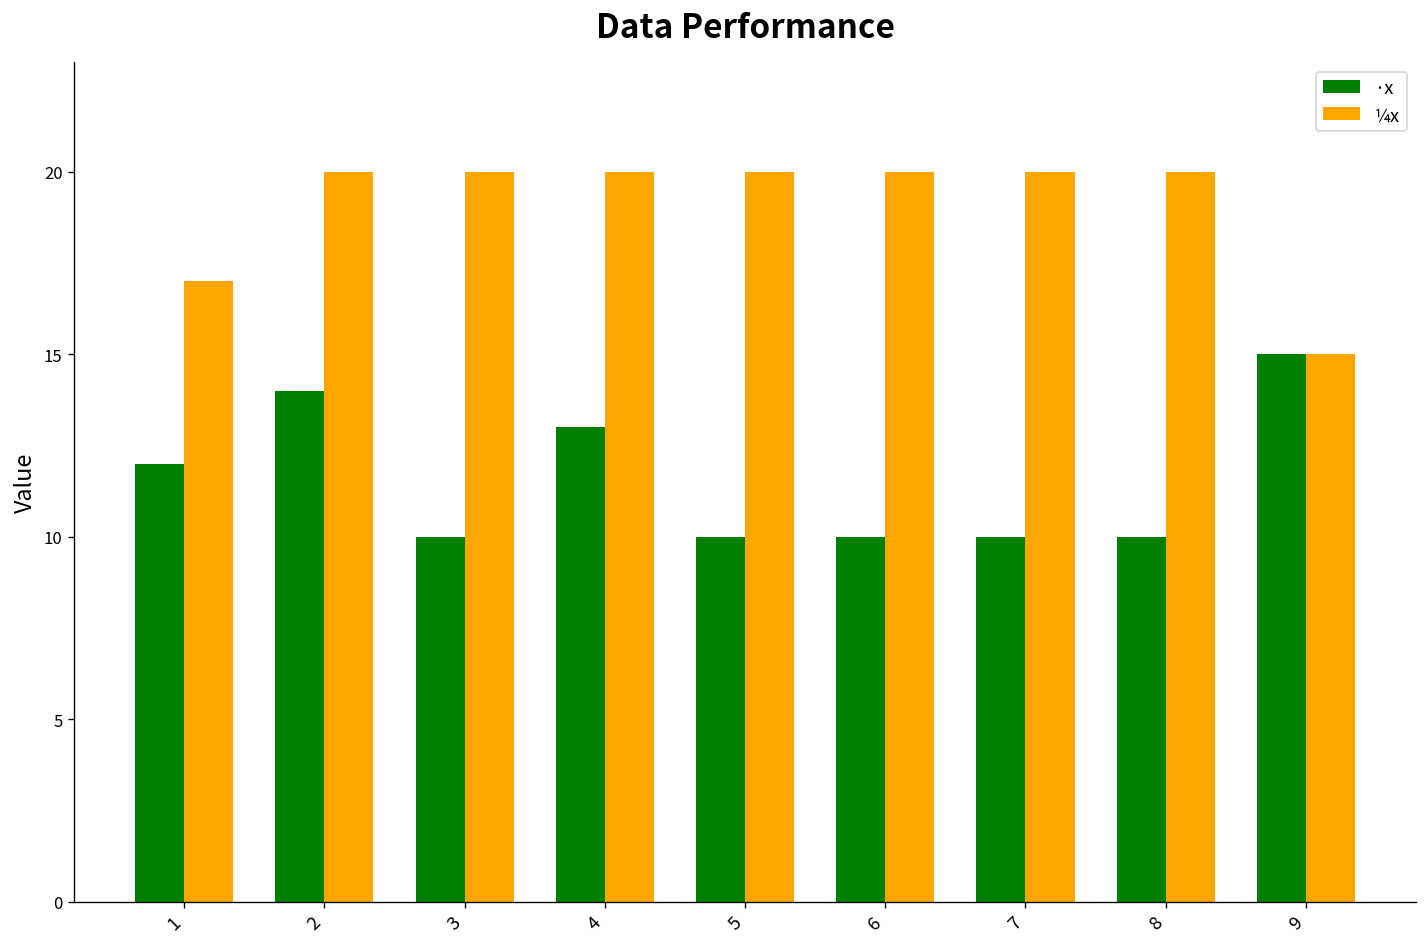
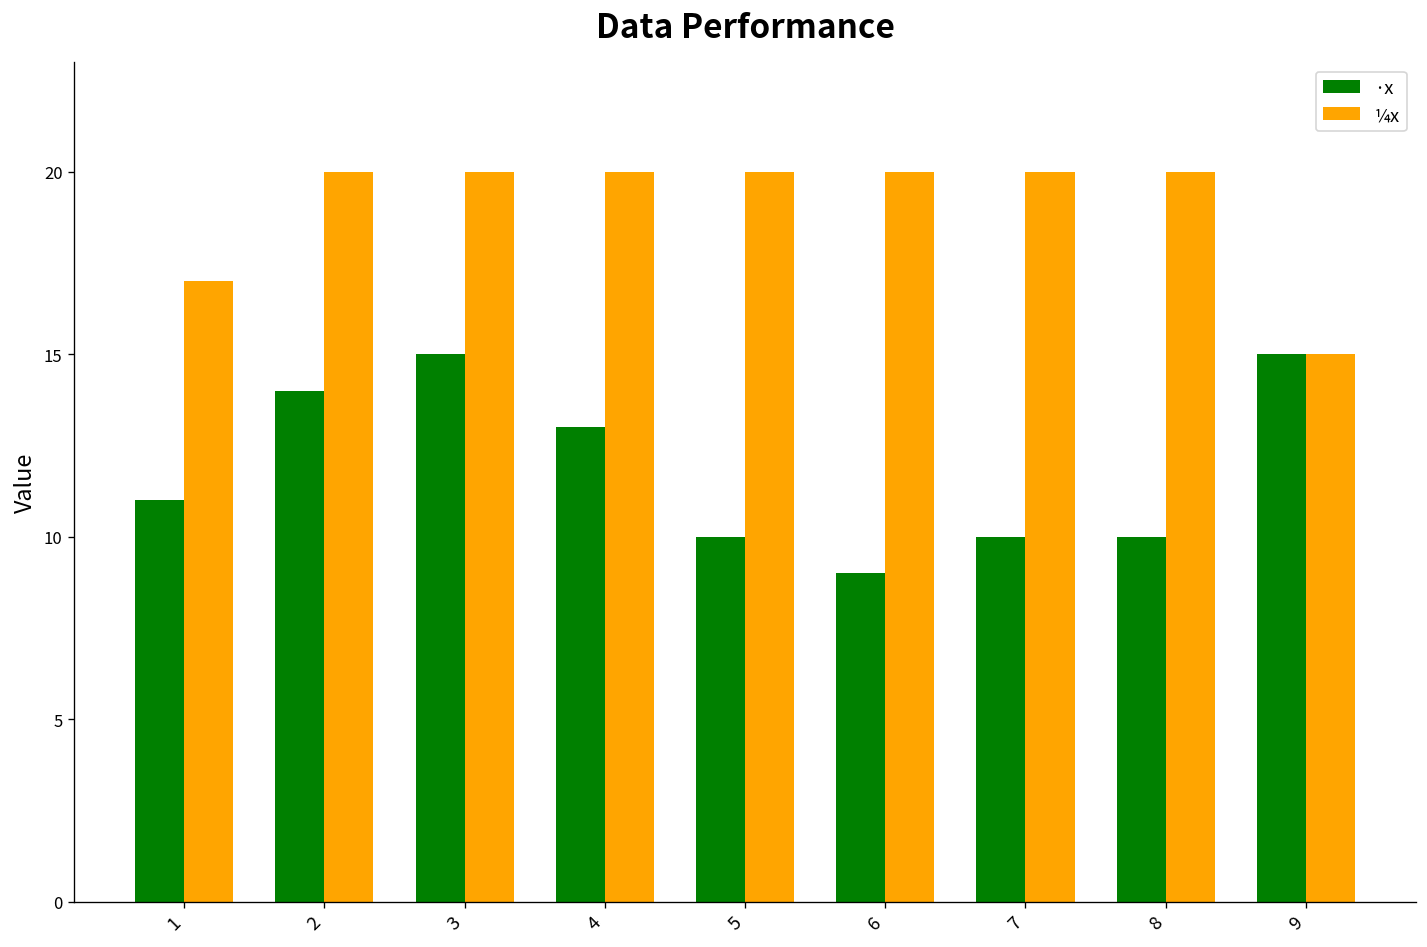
·x, 1: 12 -> 11
·x, 3: 10 -> 15
·x, 6: 10 -> 9
